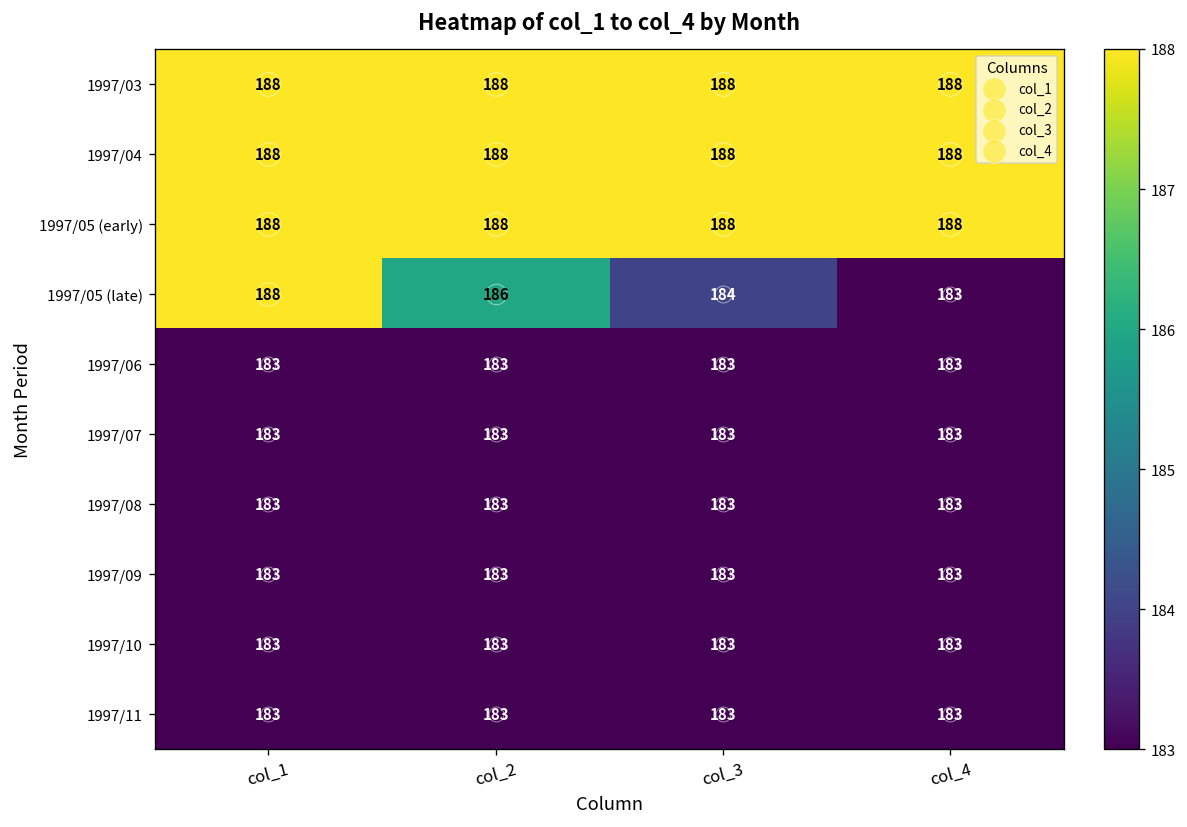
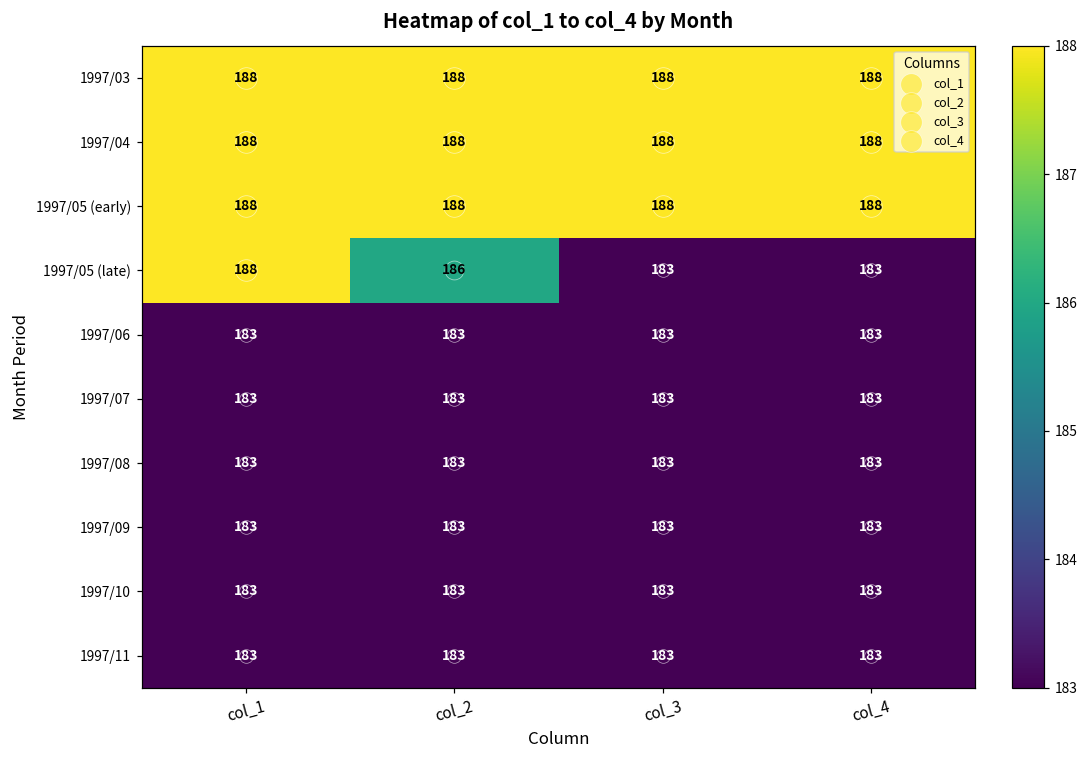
1997/05 (late), col_3: 184 -> 183
